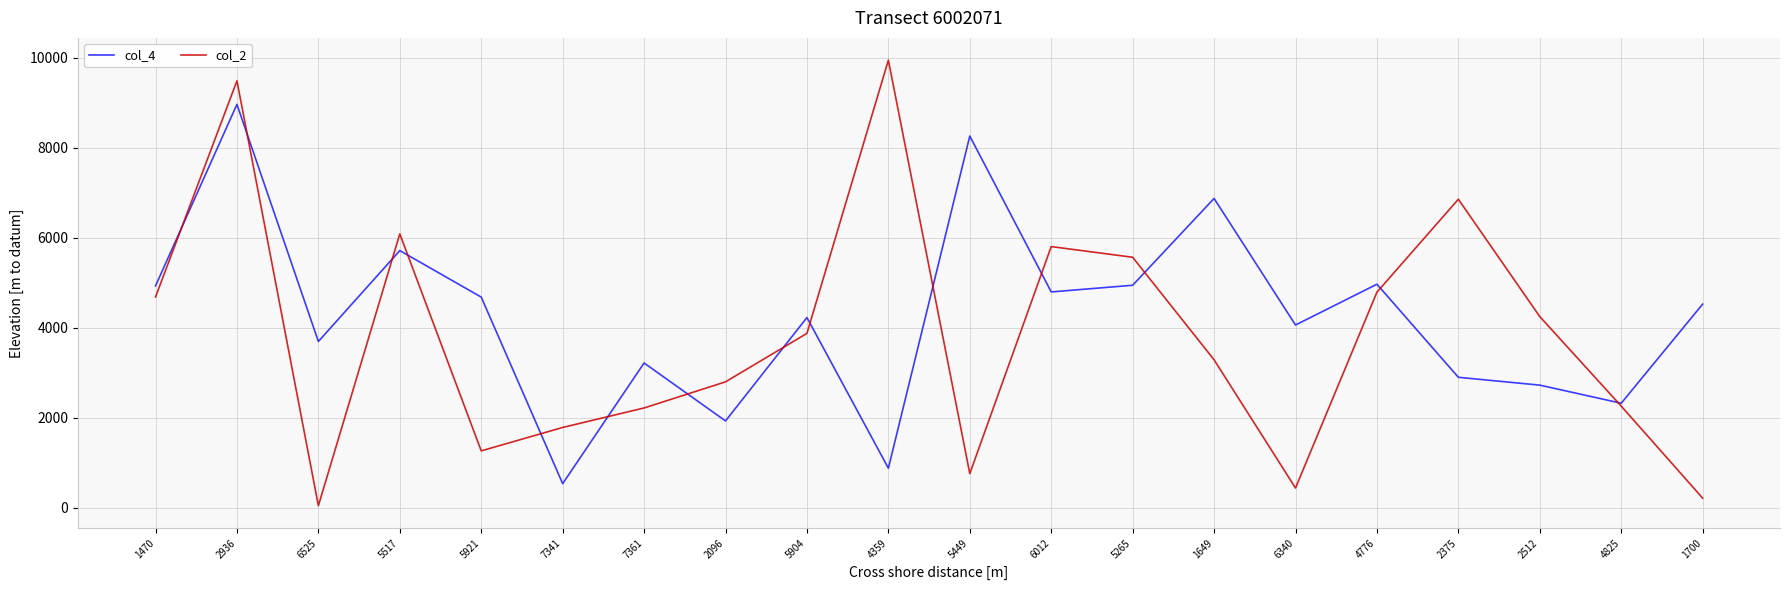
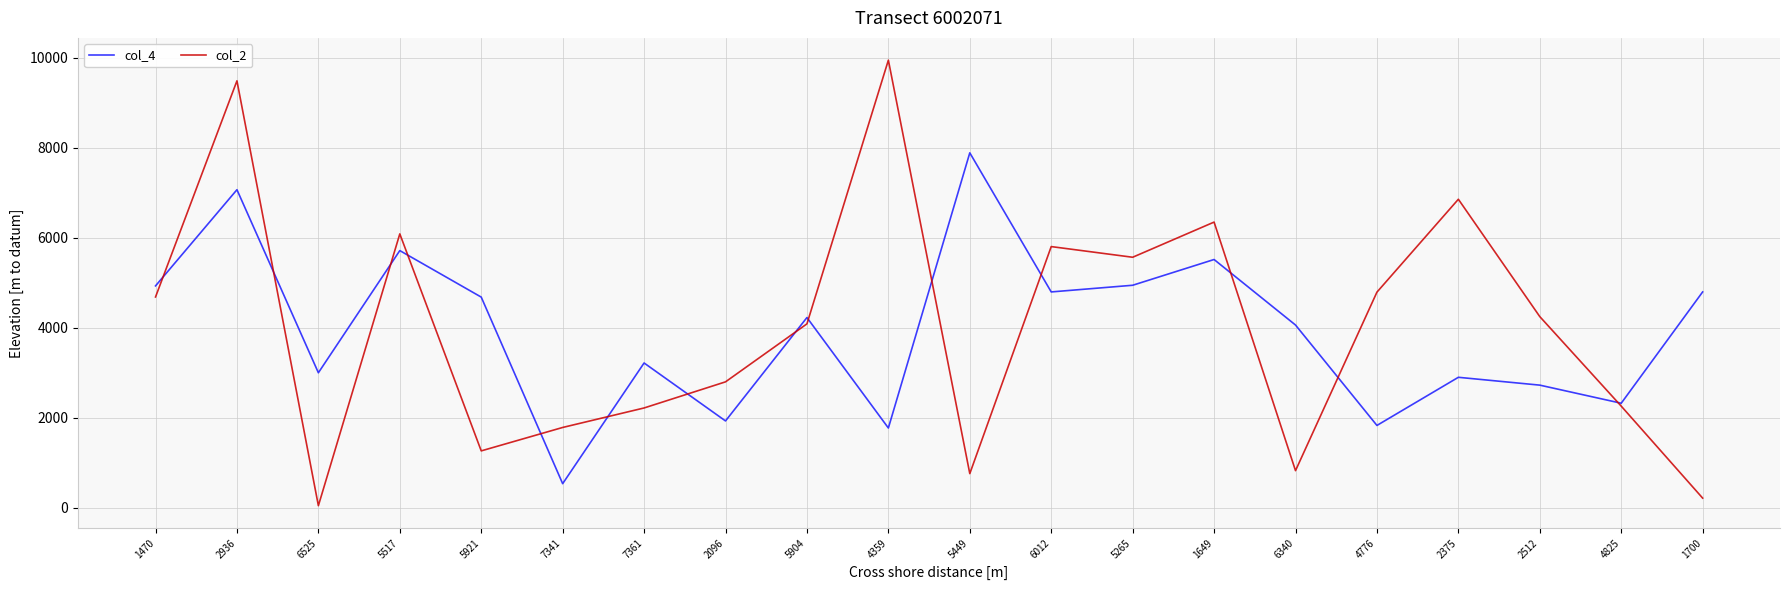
col_4, 2936: 9000 -> 7100
col_4, 6525: 3700 -> 3000
col_2, 5904: 3900 -> 4100
col_4, 4359: 900 -> 1800
col_4, 5449: 8300 -> 7900
col_4, 1649: 6900 -> 5500
col_2, 1649: 3300 -> 6300
col_2, 6340: 400 -> 800
col_4, 4776: 5000 -> 1800
col_4, 1700: 4500 -> 4800
